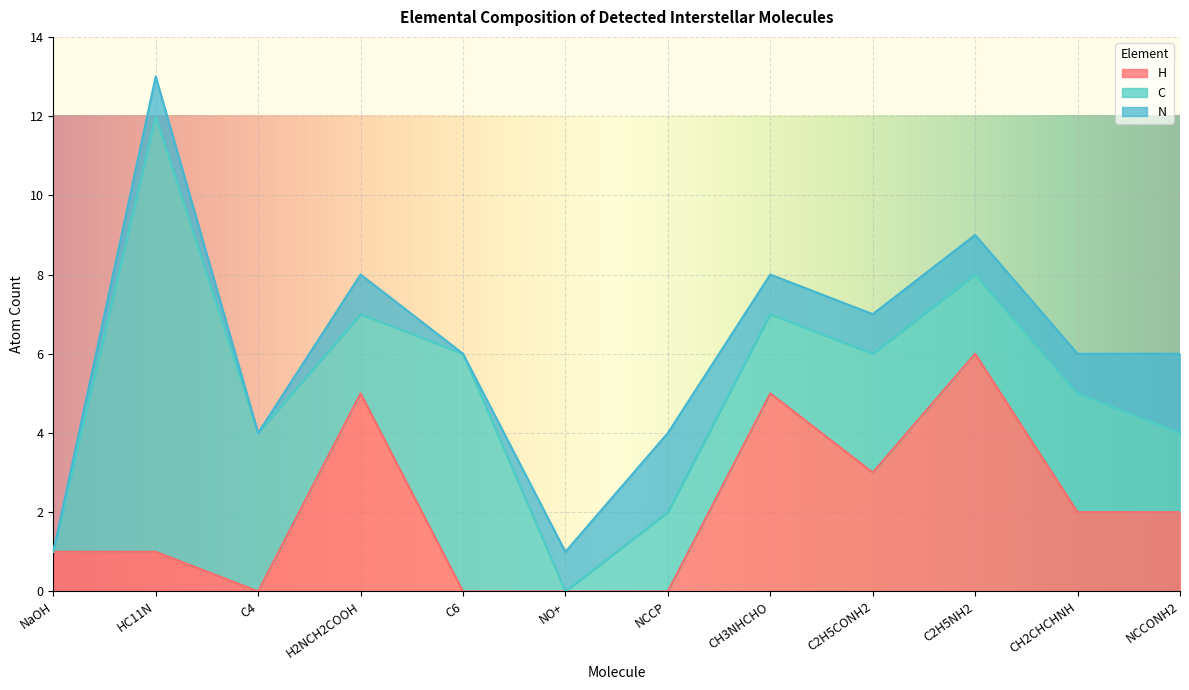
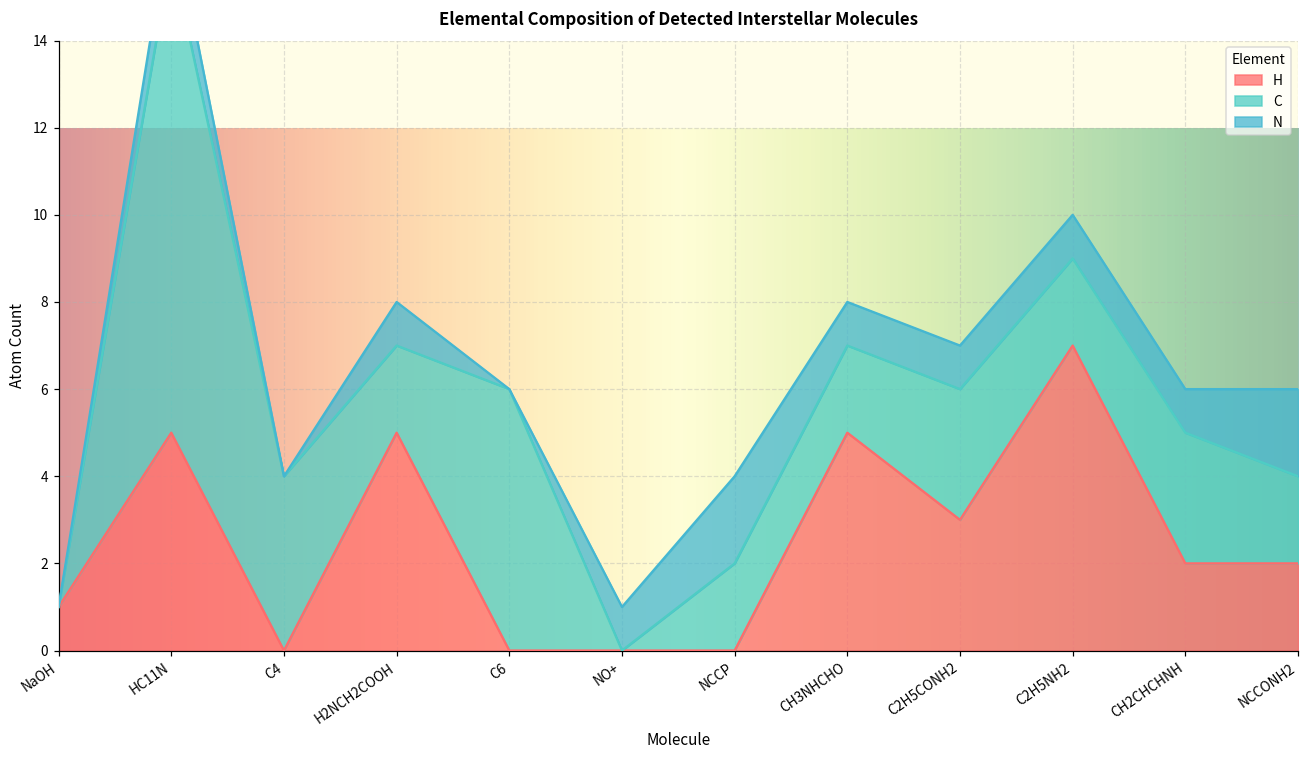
H, HC11N: 1 -> 5
H, C2H5NH2: 6 -> 7
